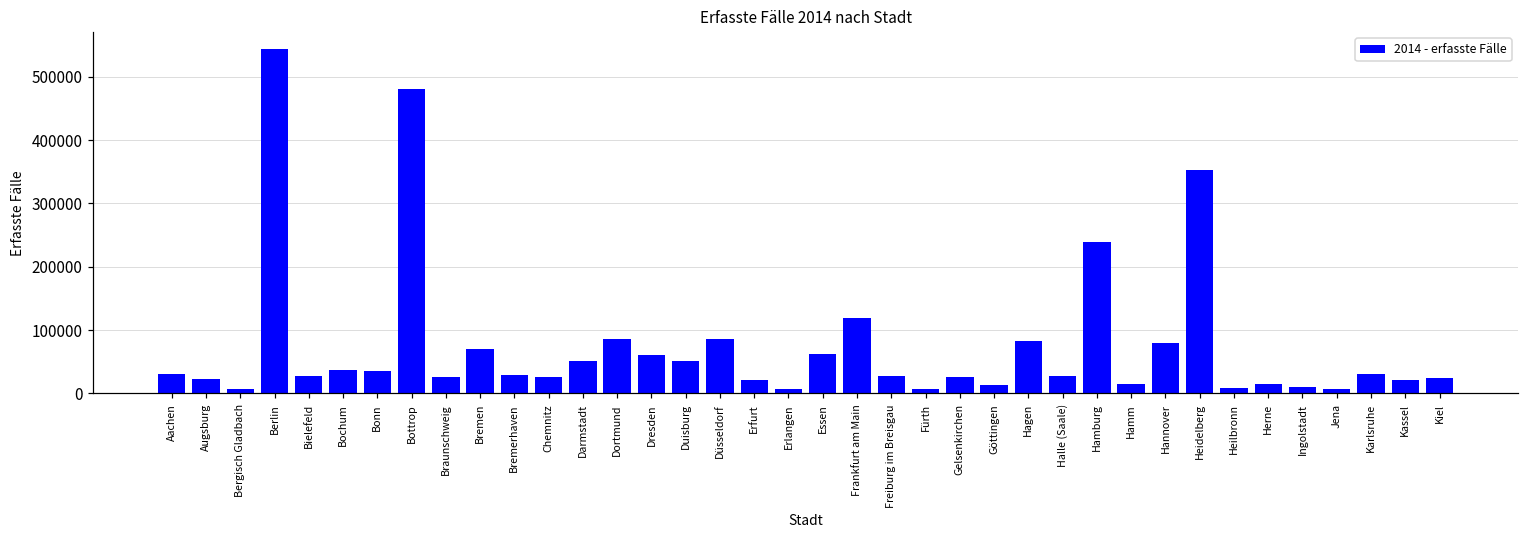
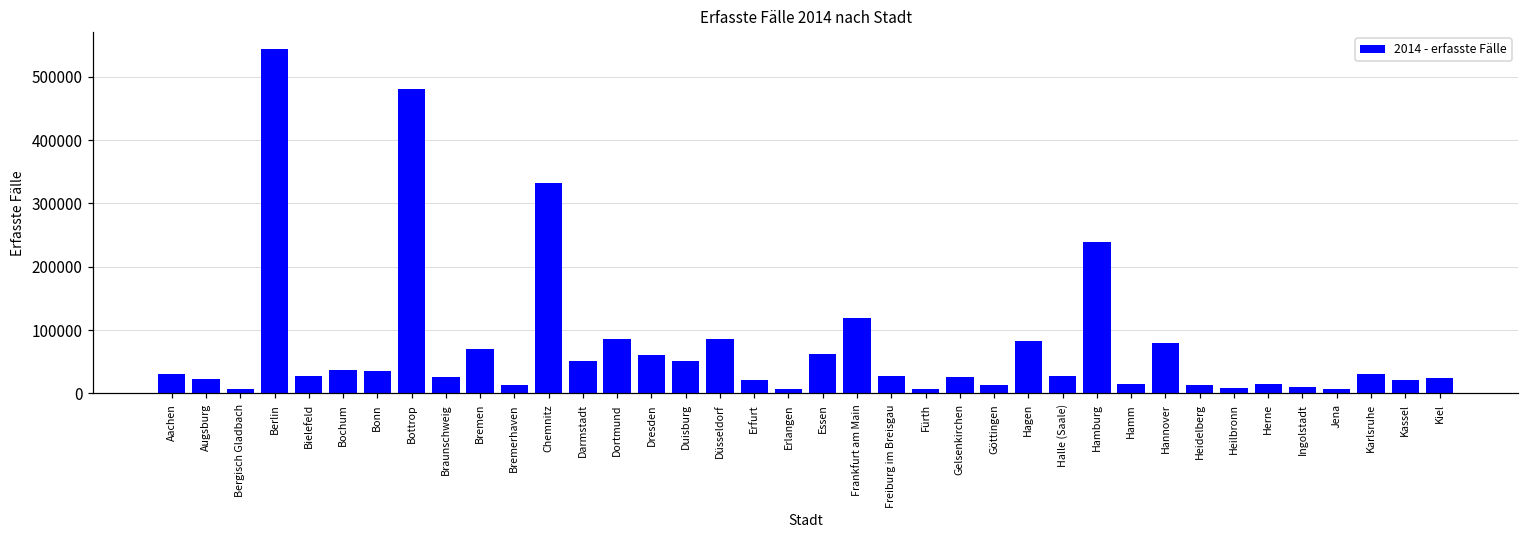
Bremerhaven: 30000 -> 10000
Chemnitz: 30000 -> 330000
Heidelberg: 350000 -> 10000
